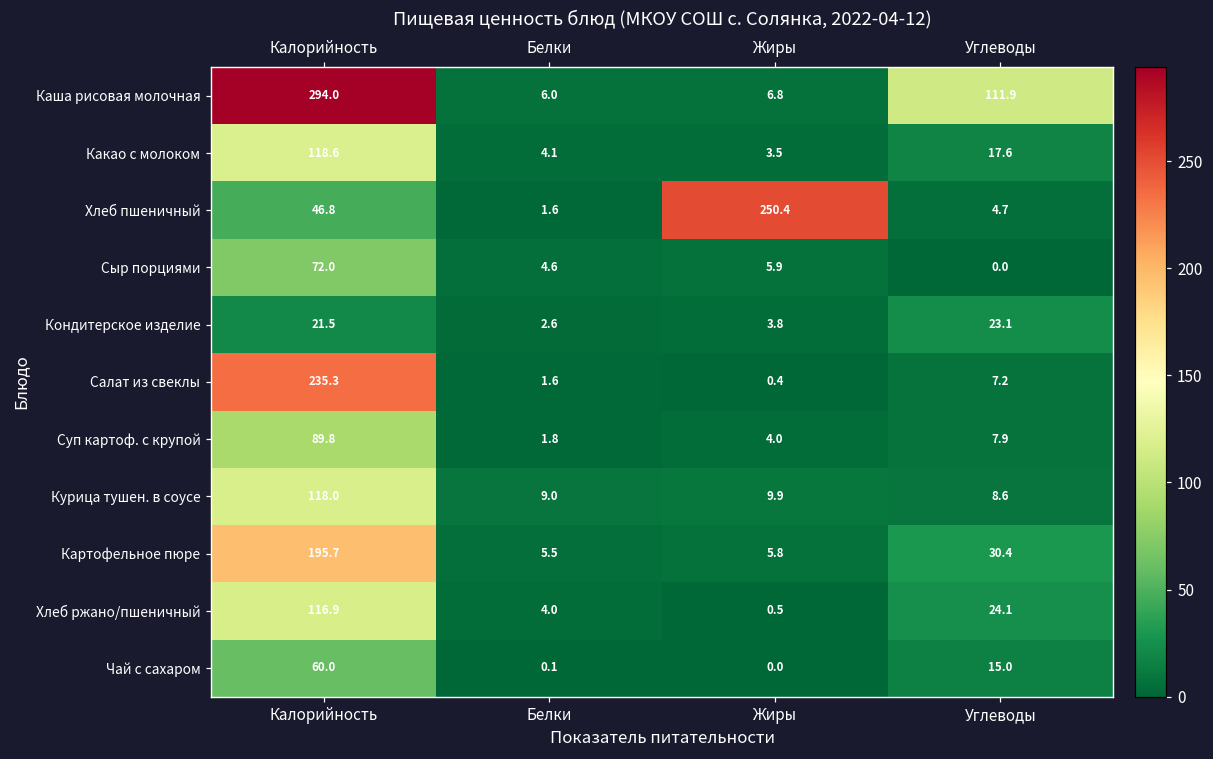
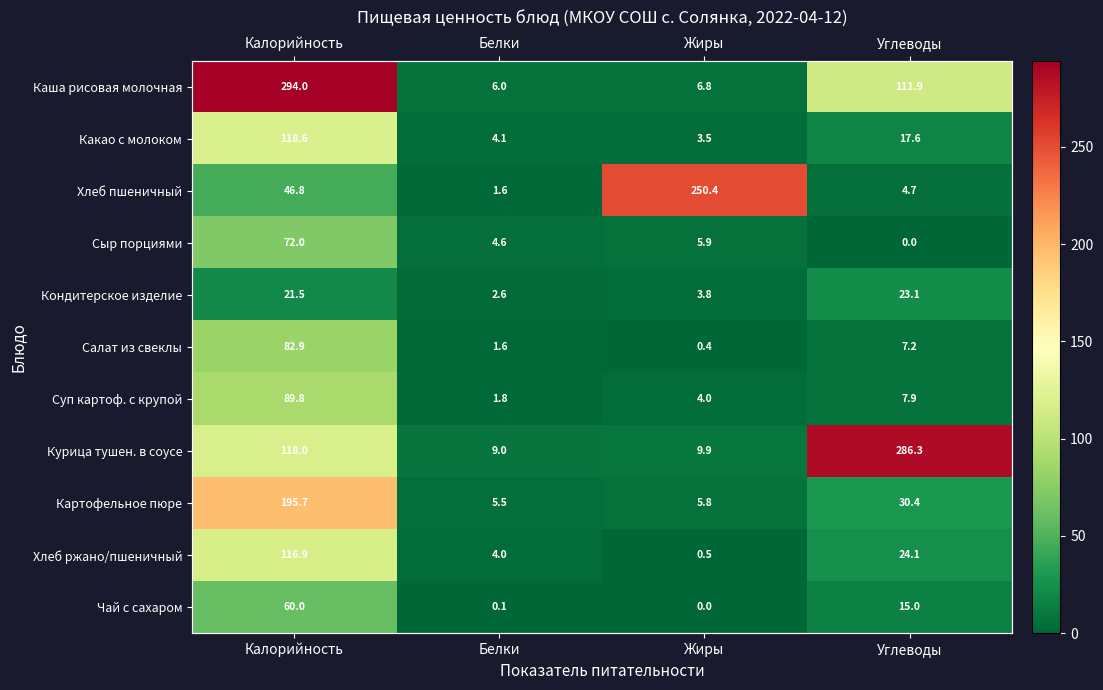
Салат из свеклы, Калорийность: 235.3 -> 82.9
Курица тушен. в соусе, Углеводы: 8.6 -> 286.3
